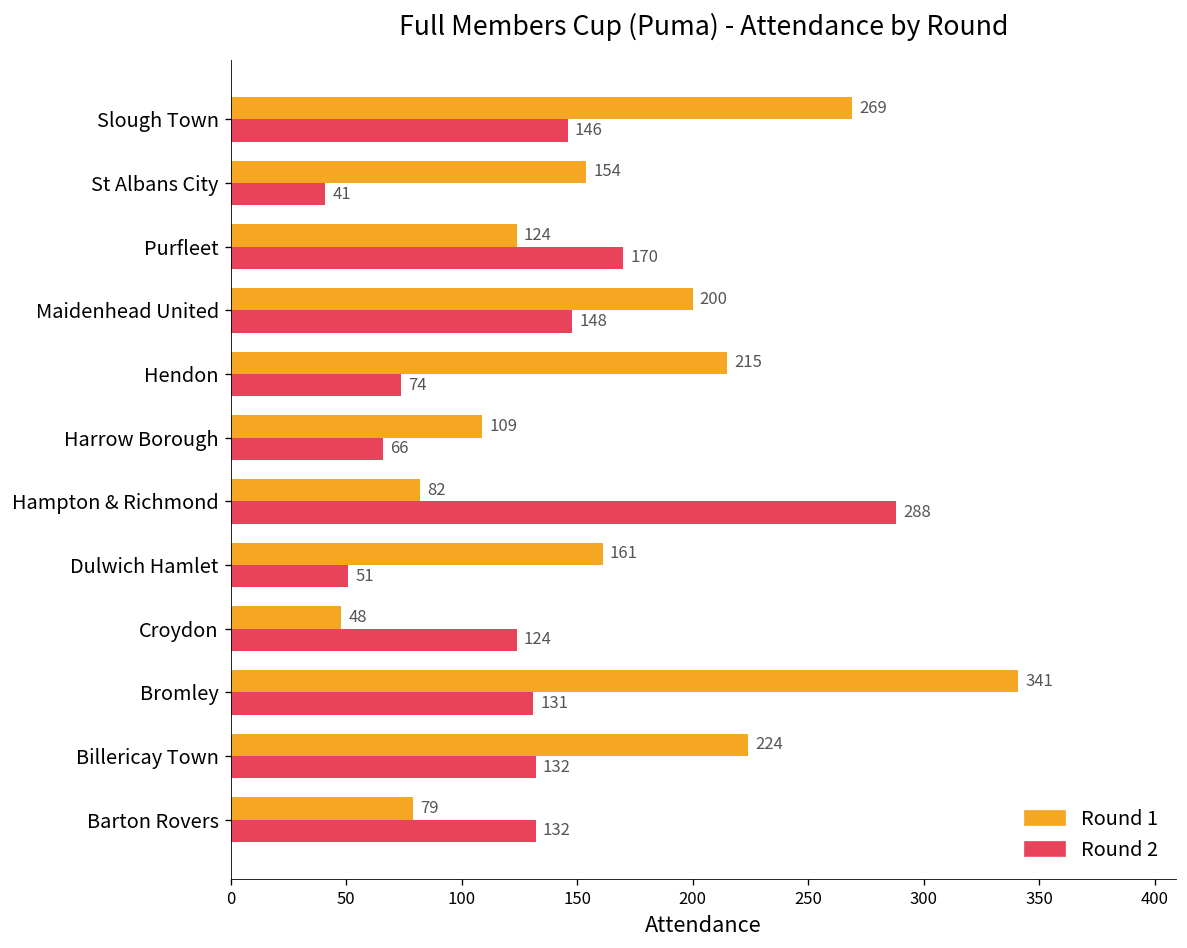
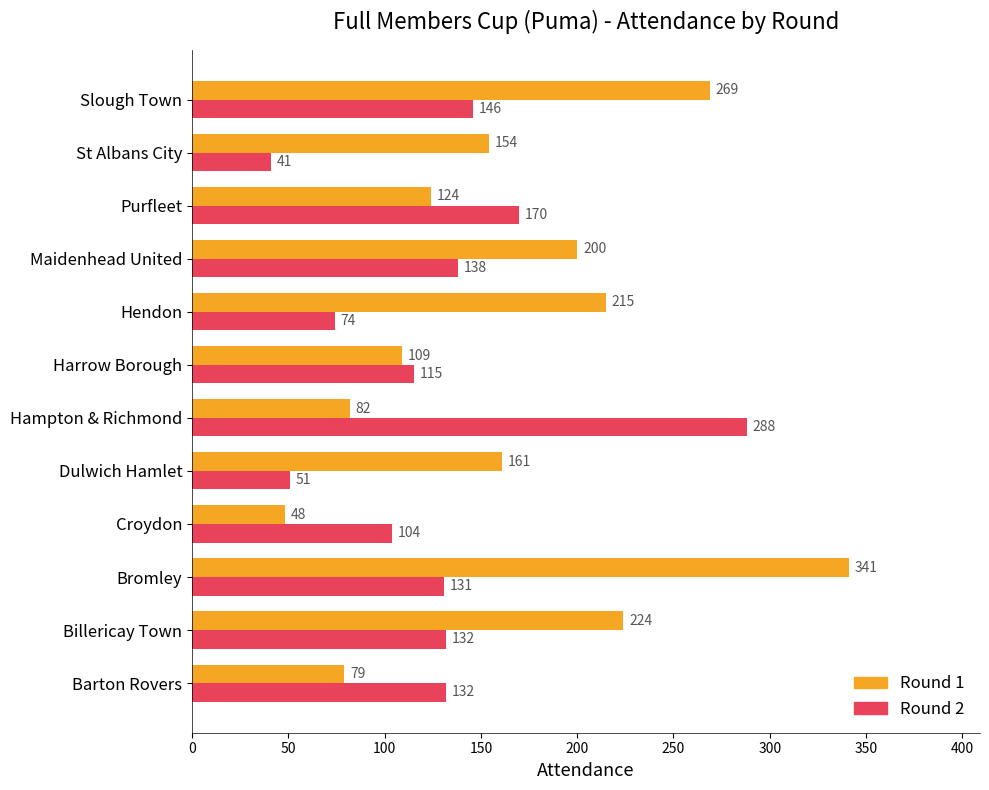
Round 2, Maidenhead United: 148 -> 138
Round 2, Harrow Borough: 66 -> 115
Round 2, Croydon: 124 -> 104
